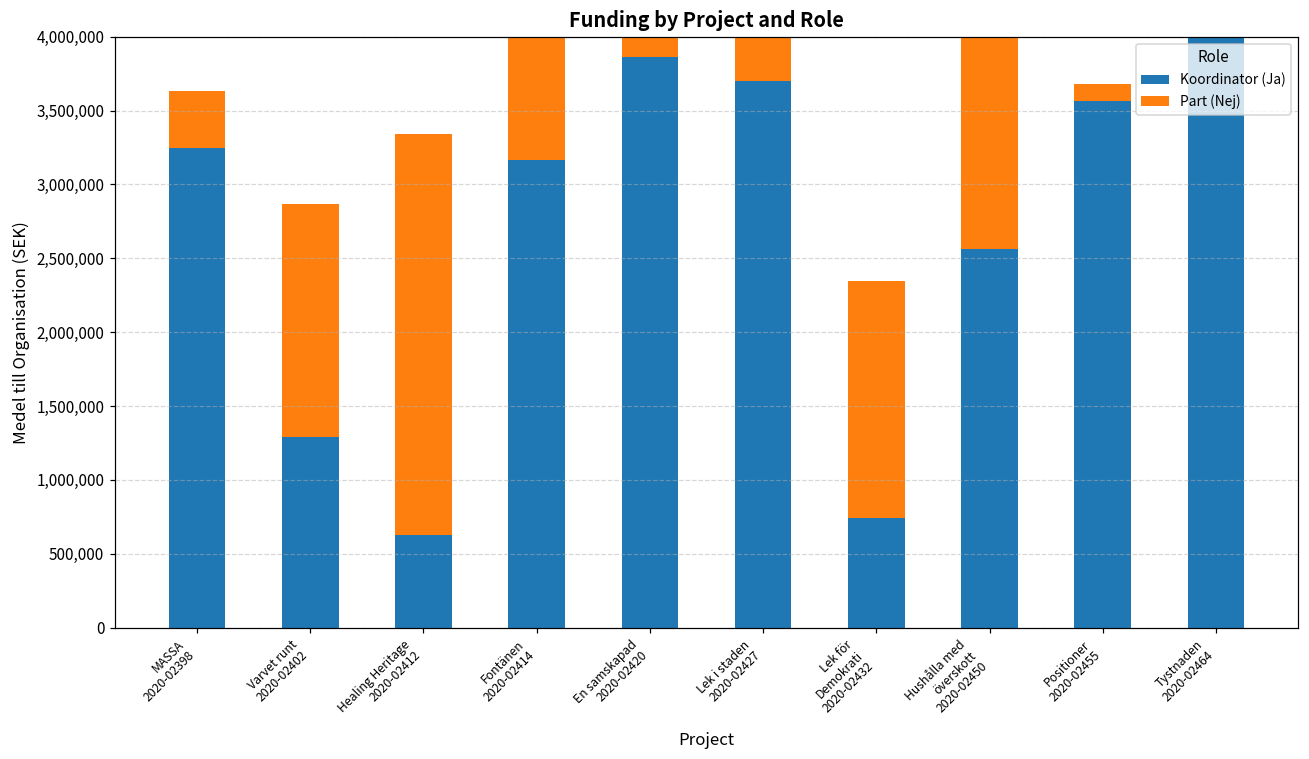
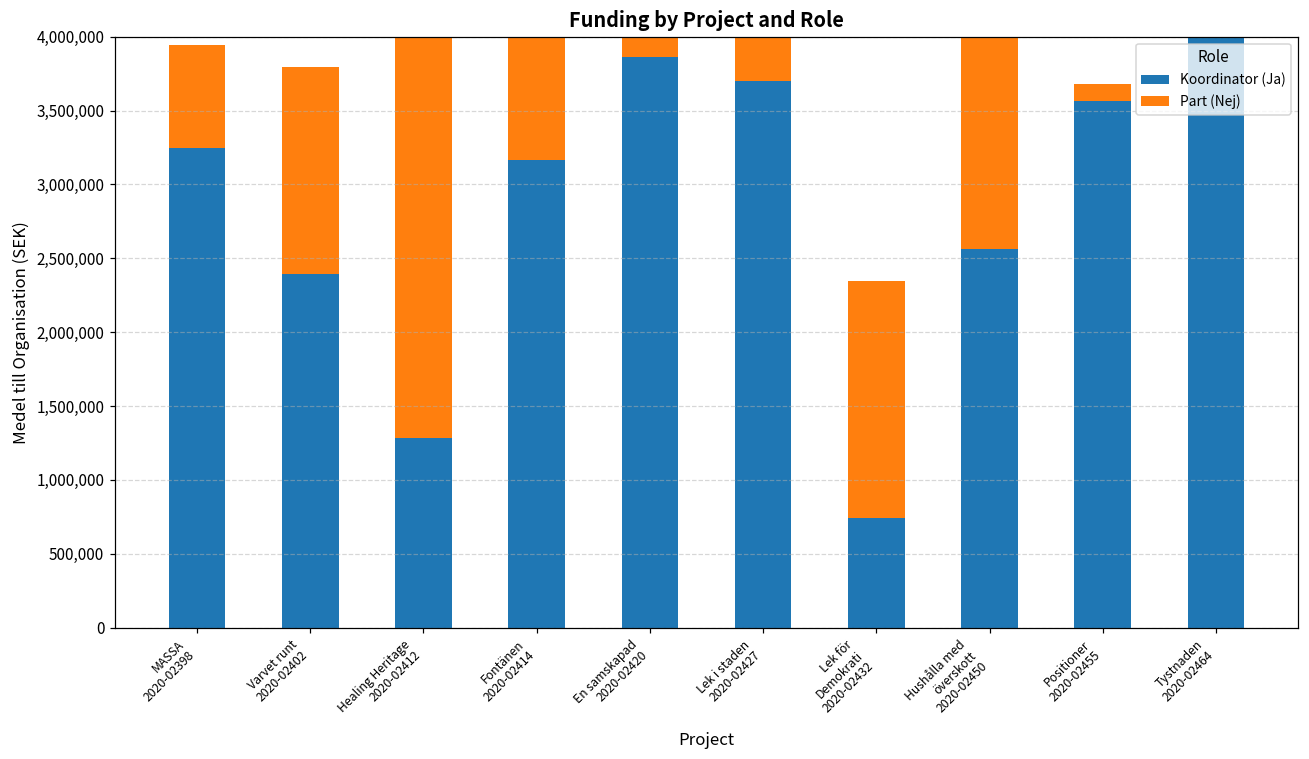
Part (Nej), MASSA 2020-02398: 390,000 -> 700,000
Koordinator (Ja), Varvet runt 2020-02402: 1,290,000 -> 2,390,000
Part (Nej), Varvet runt 2020-02402: 1,580,000 -> 1,400,000
Koordinator (Ja), Healing Heritage 2020-02412: 630,000 -> 1,280,000
